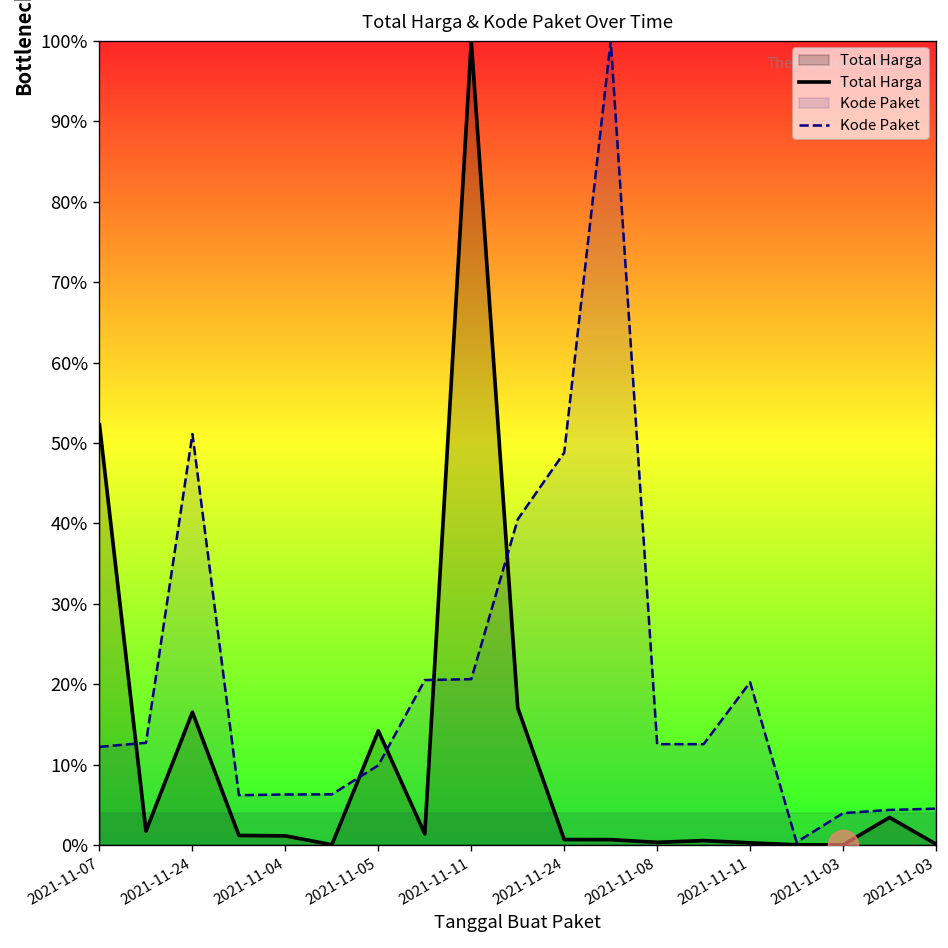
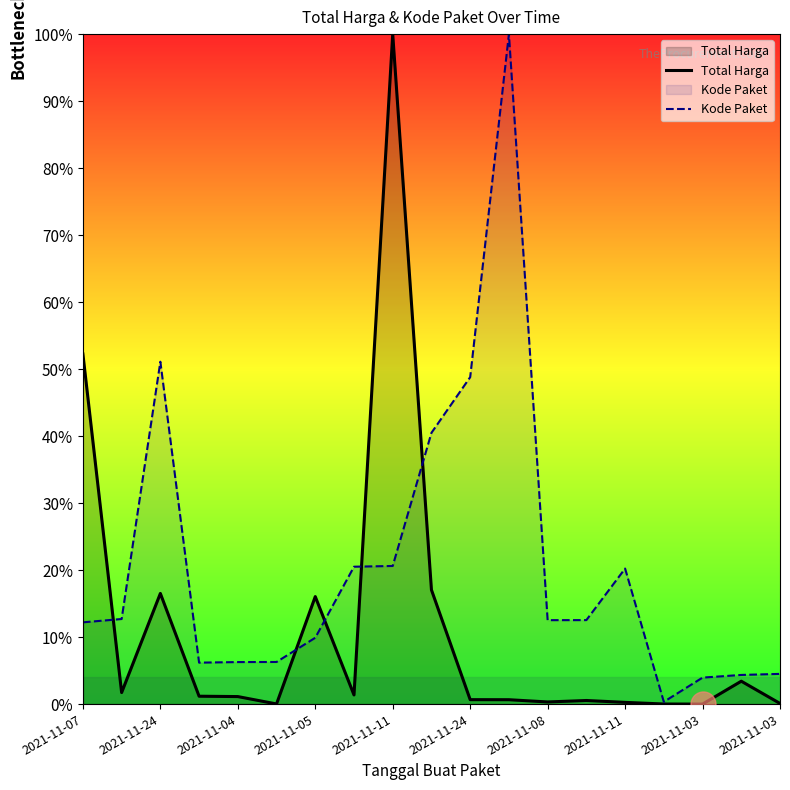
Total Harga, 2021-11-05: 14% -> 16%
